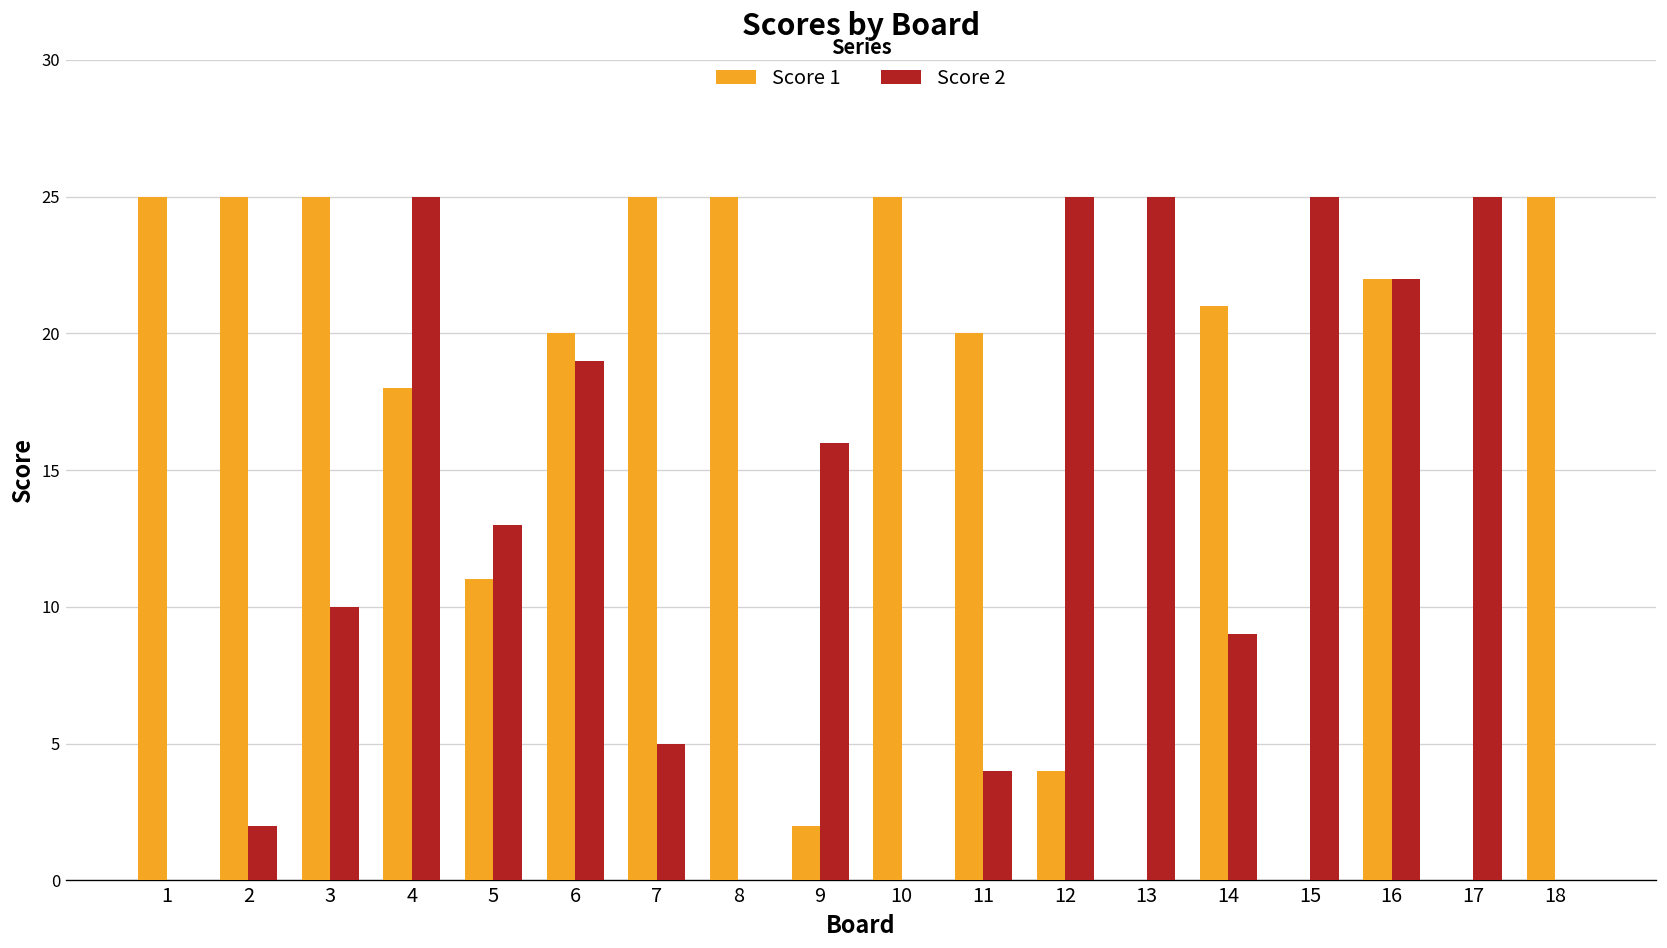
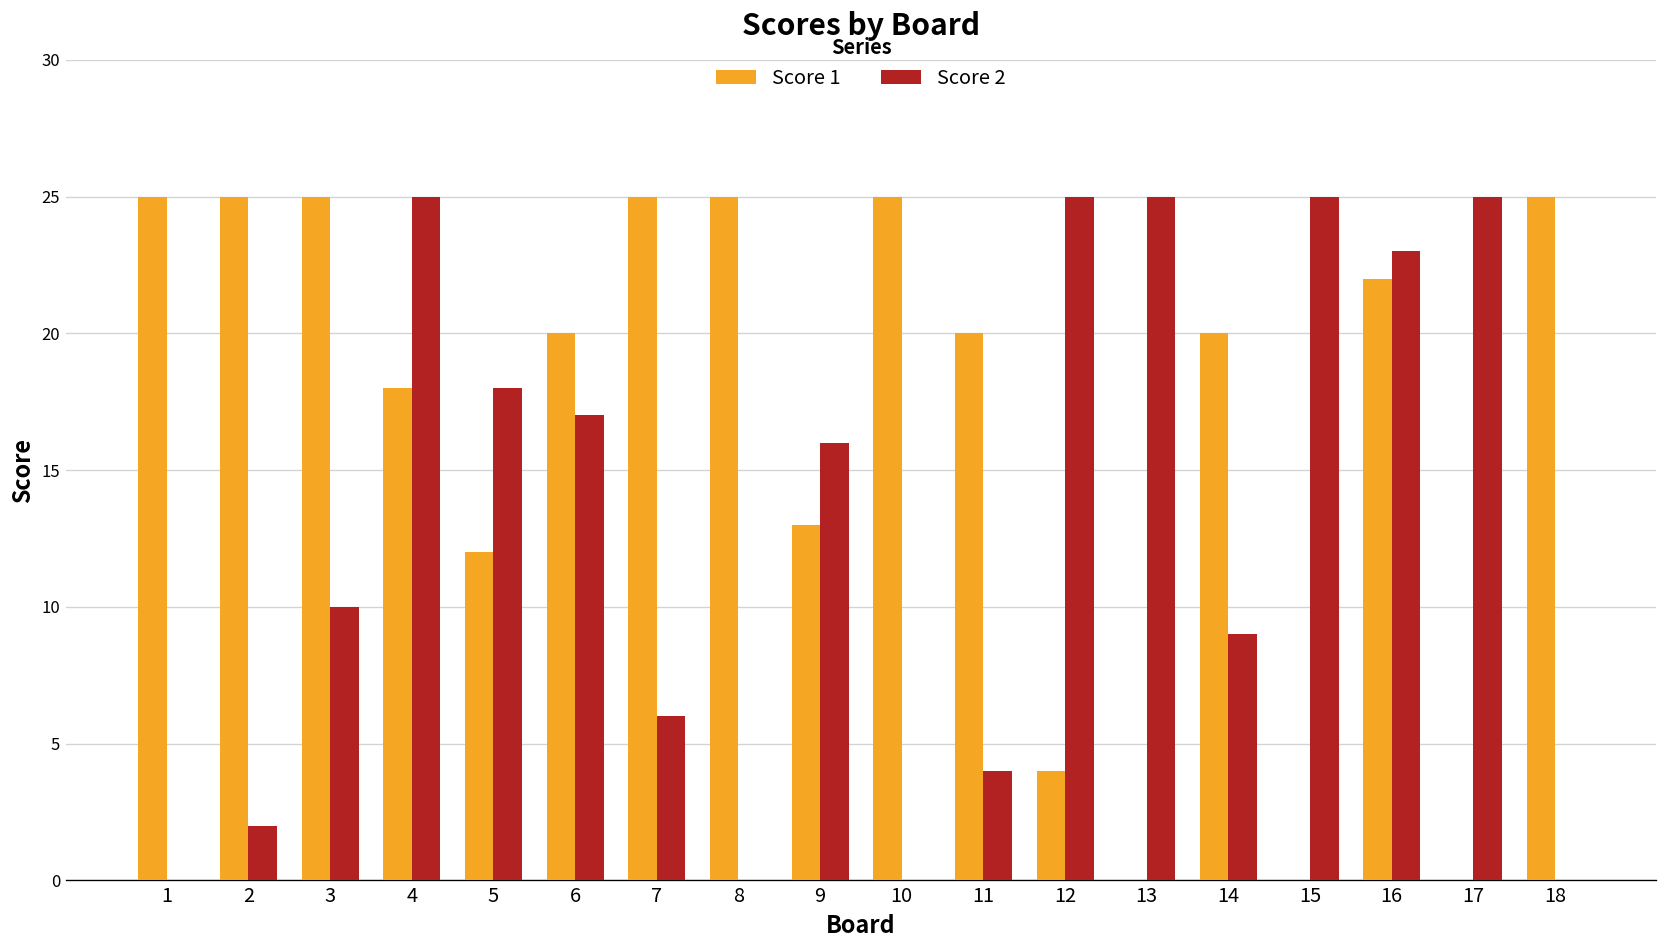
Score 1, 5: 11 -> 12
Score 2, 5: 13 -> 18
Score 2, 6: 19 -> 17
Score 2, 7: 5 -> 6
Score 1, 9: 2 -> 13
Score 1, 14: 21 -> 20
Score 2, 16: 22 -> 23
